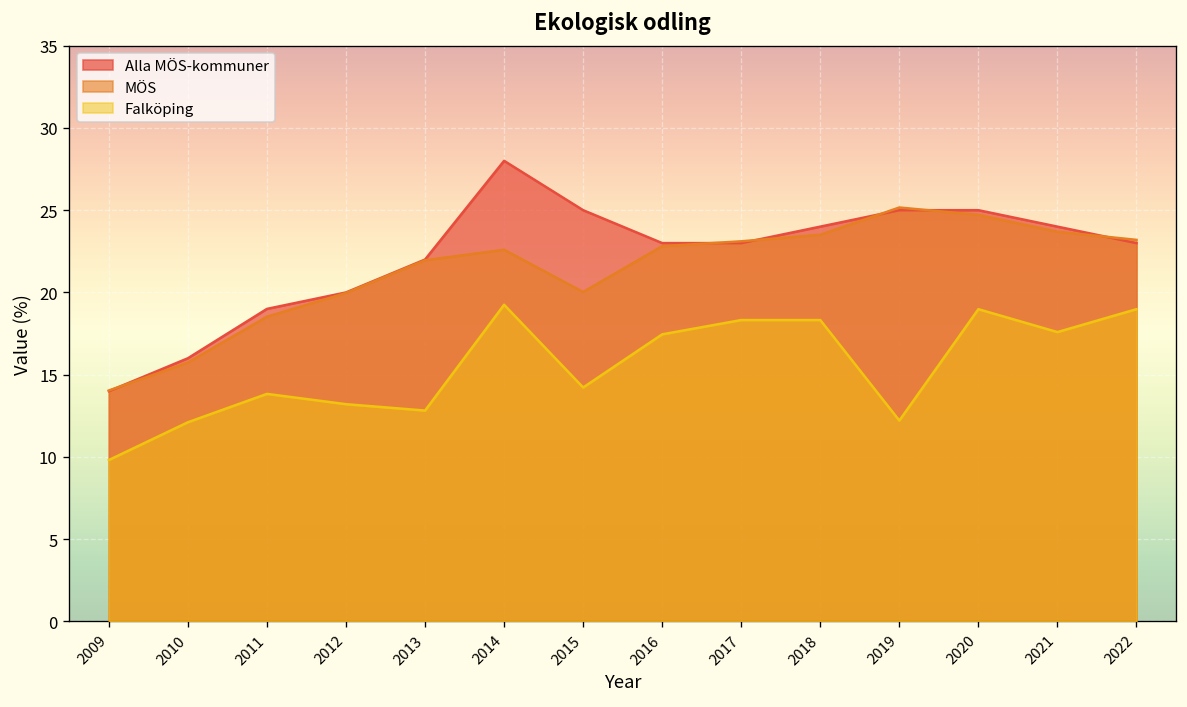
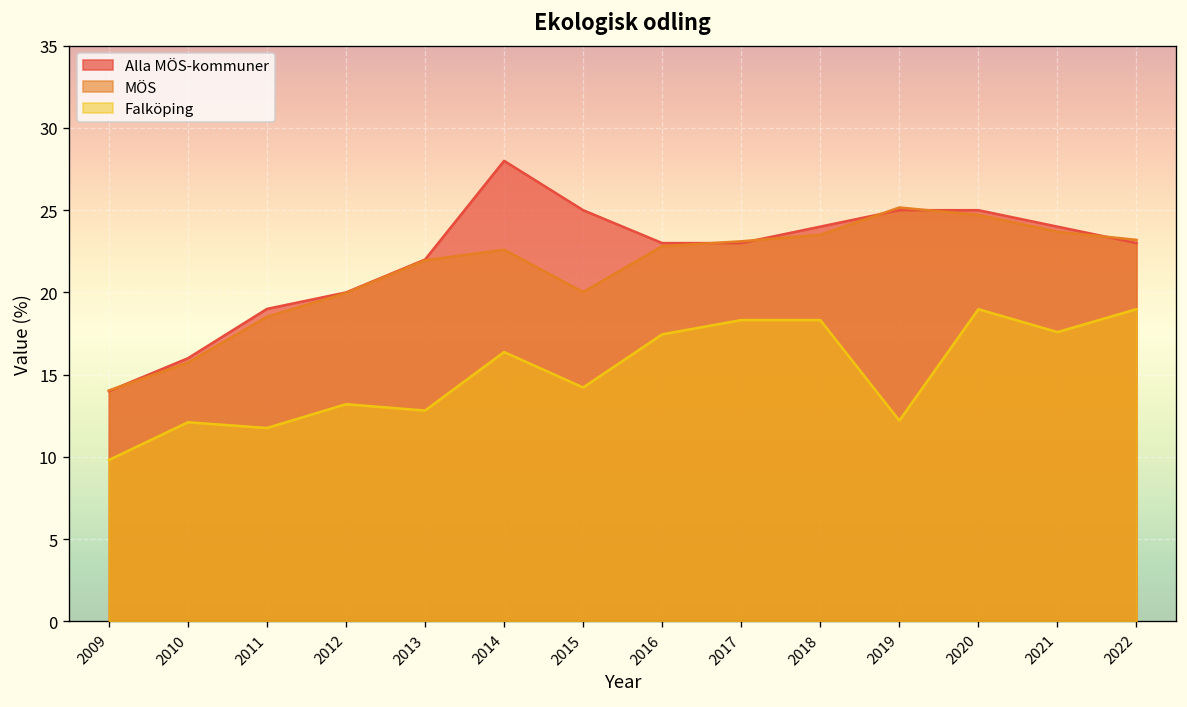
Falköping, 2011: 13.8 -> 11.8
Falköping, 2014: 19.3 -> 16.4
